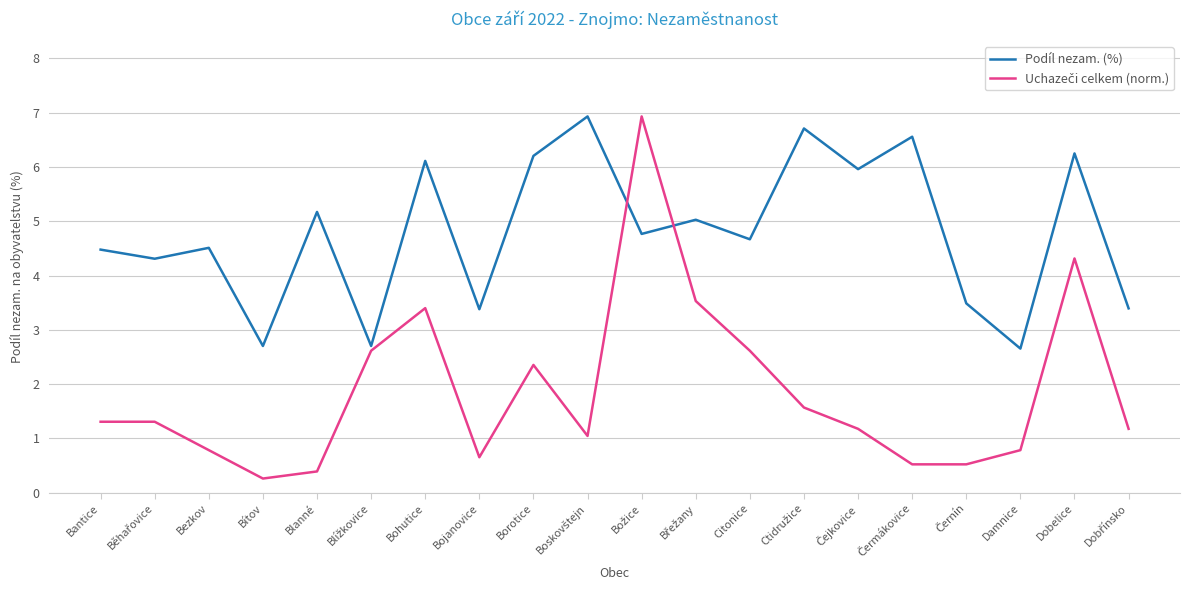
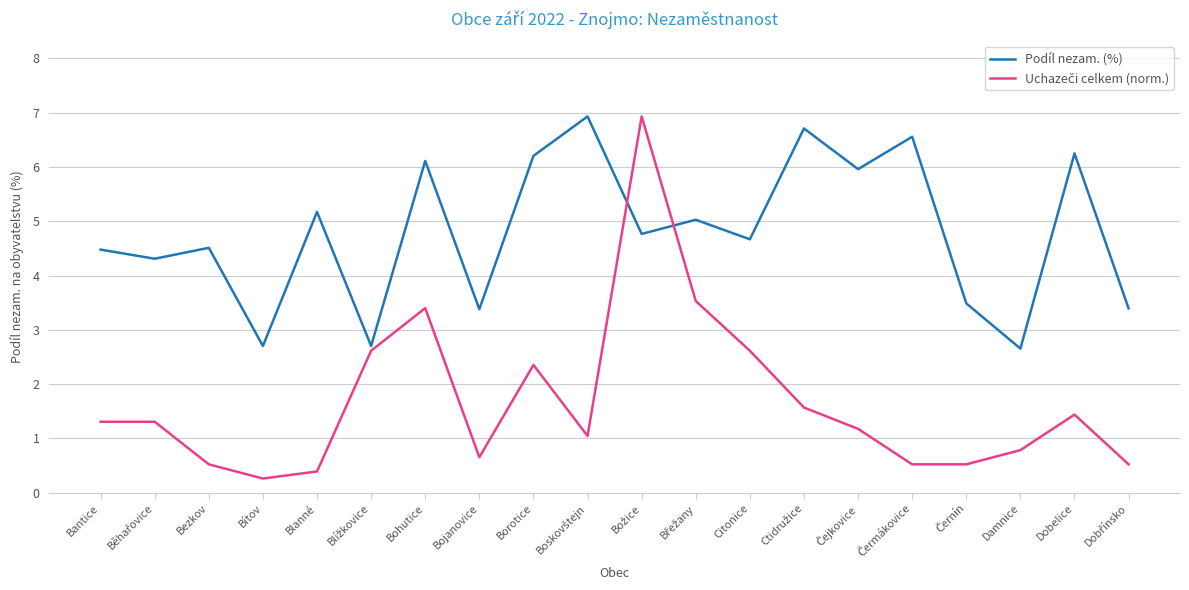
Uchazeči celkem (norm.), Bezkov: 0.8 -> 0.5
Uchazeči celkem (norm.), Dobelice: 4.3 -> 1.4
Uchazeči celkem (norm.), Dobřínsko: 1.2 -> 0.5
